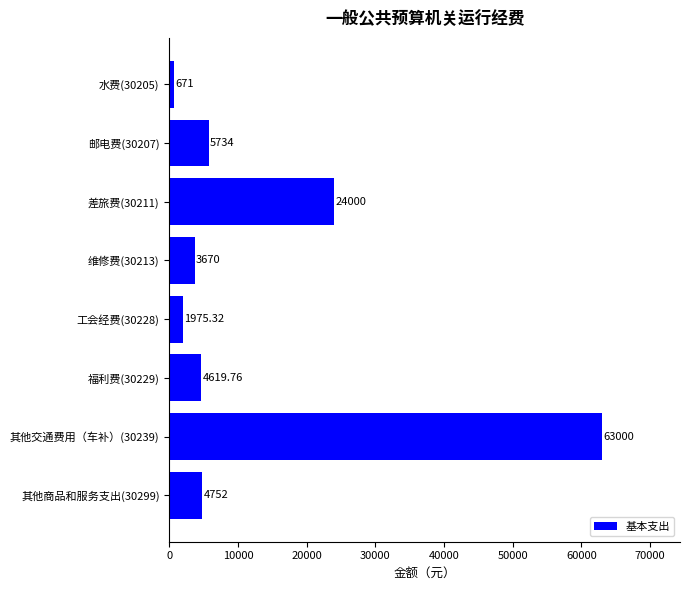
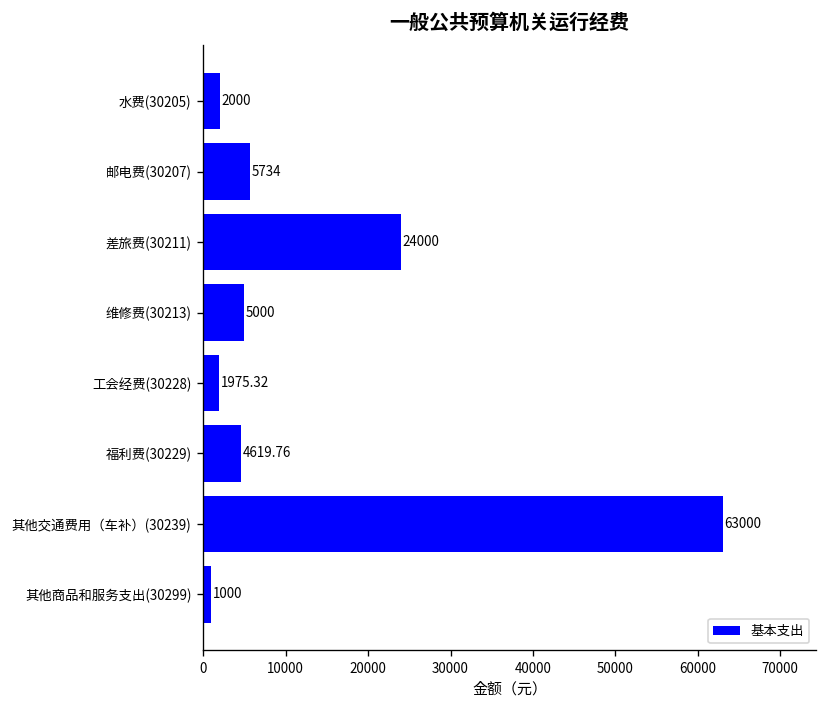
水费(30205): 671 -> 2000
维修费(30213): 3670 -> 5000
其他商品和服务支出(30299): 4752 -> 1000
